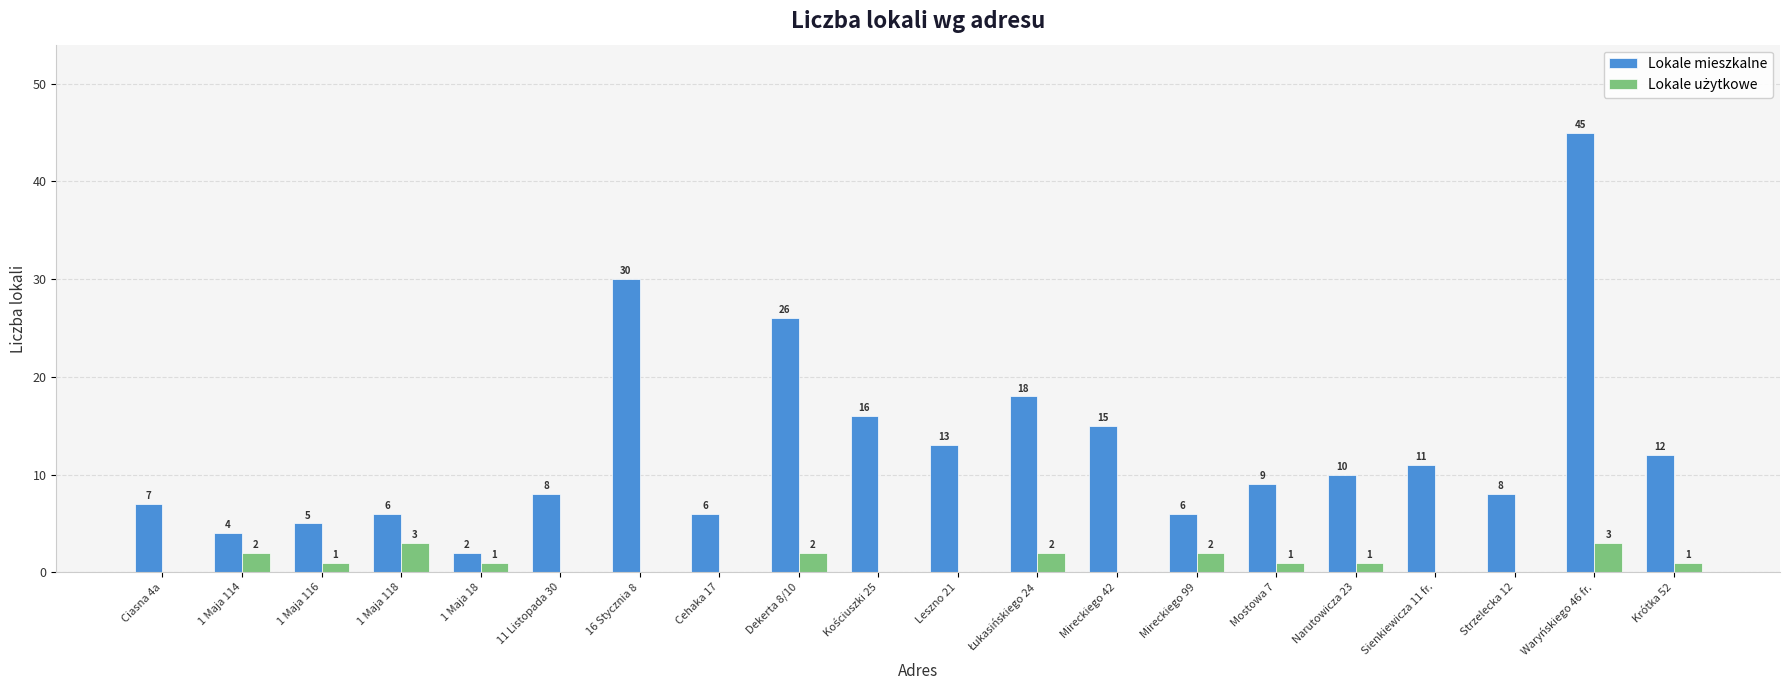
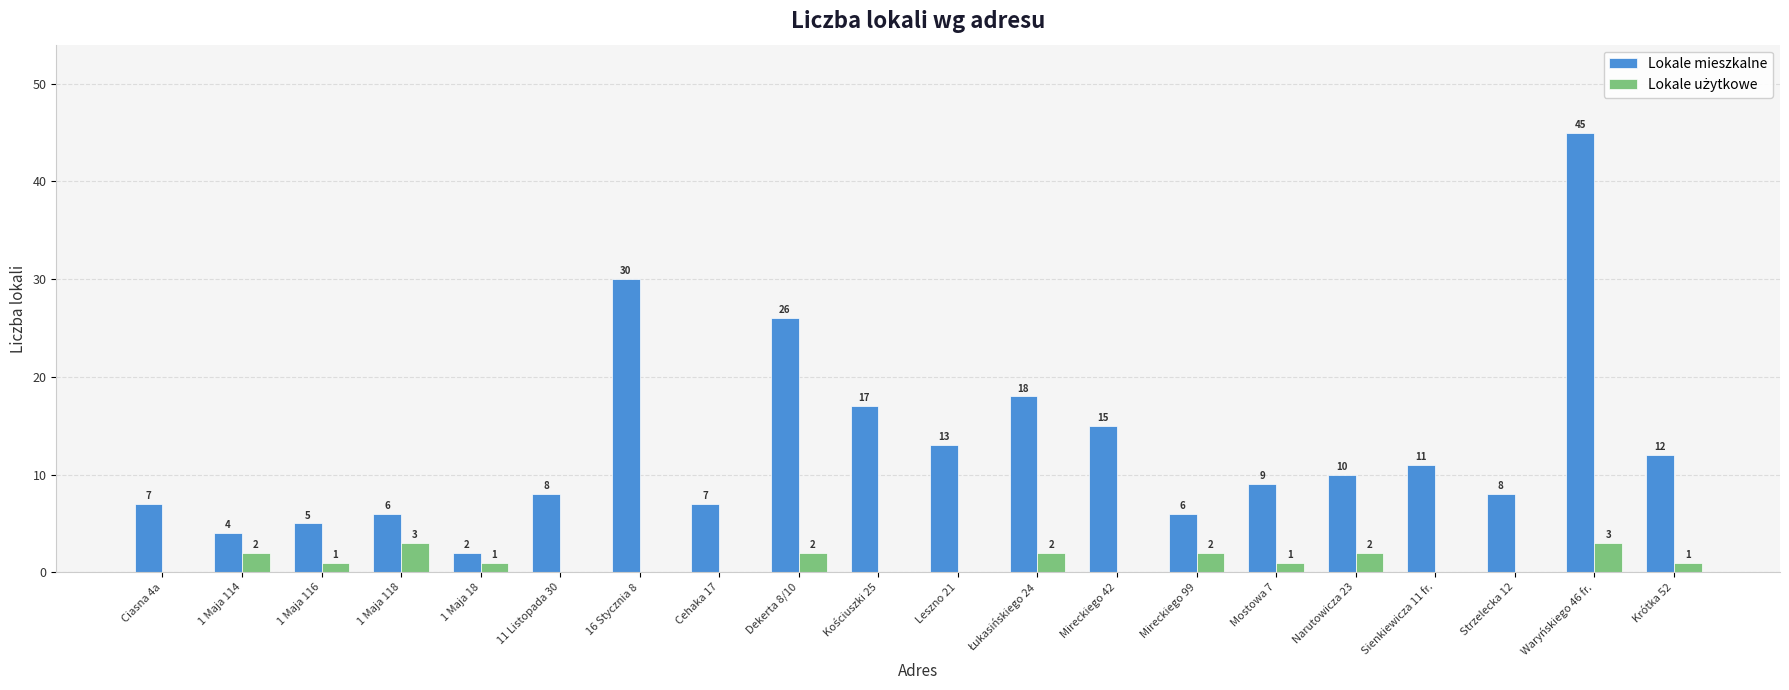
Lokale mieszkalne, Cehaka 17: 6 -> 7
Lokale mieszkalne, Kościuszki 25: 16 -> 17
Lokale użytkowe, Narutowicza 23: 1 -> 2
